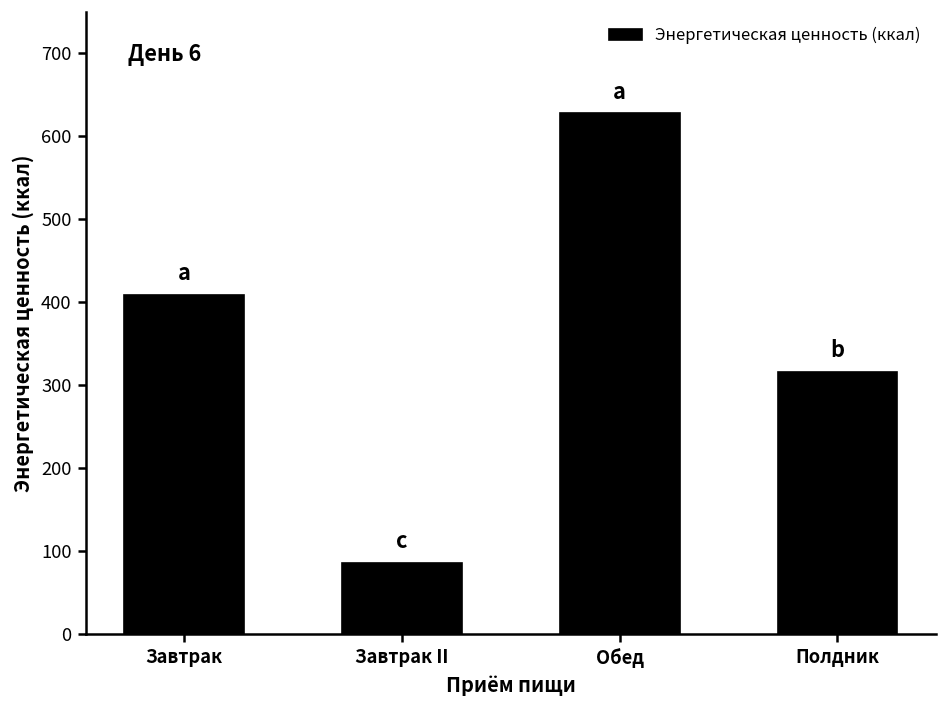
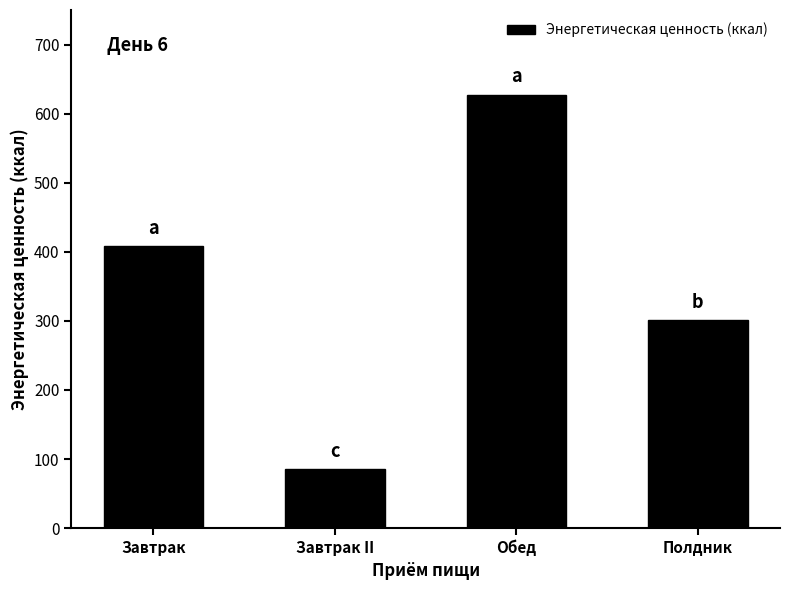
Полдник: 320 -> 300
